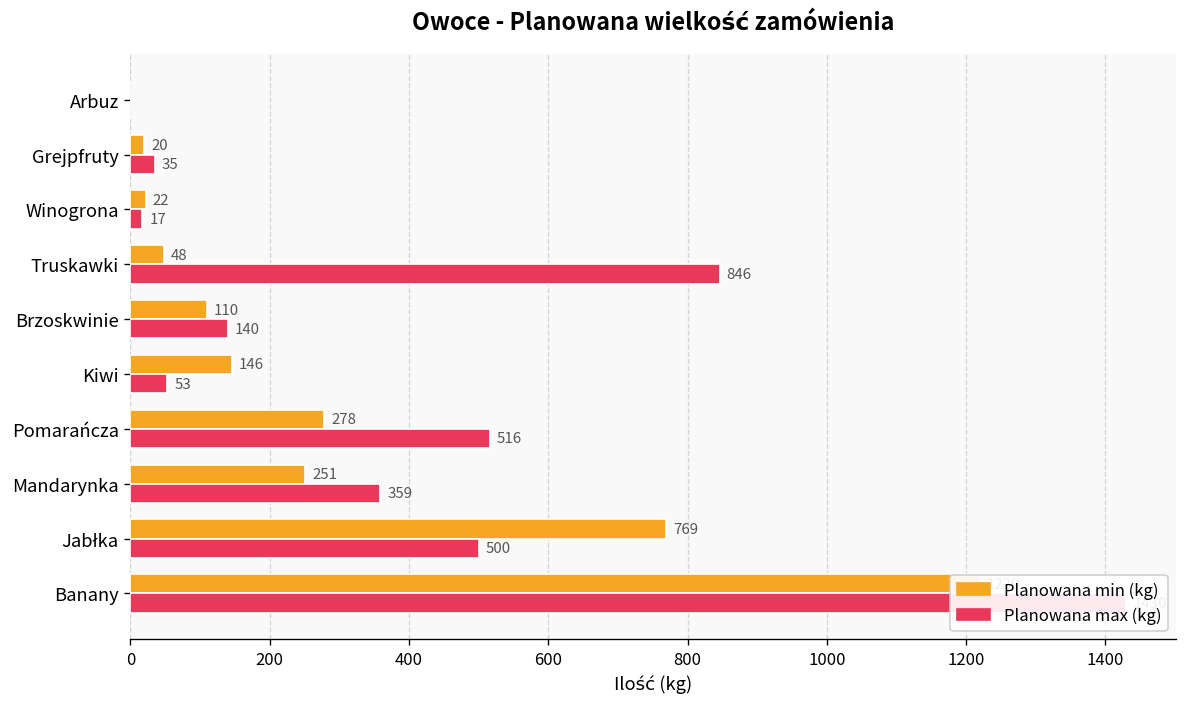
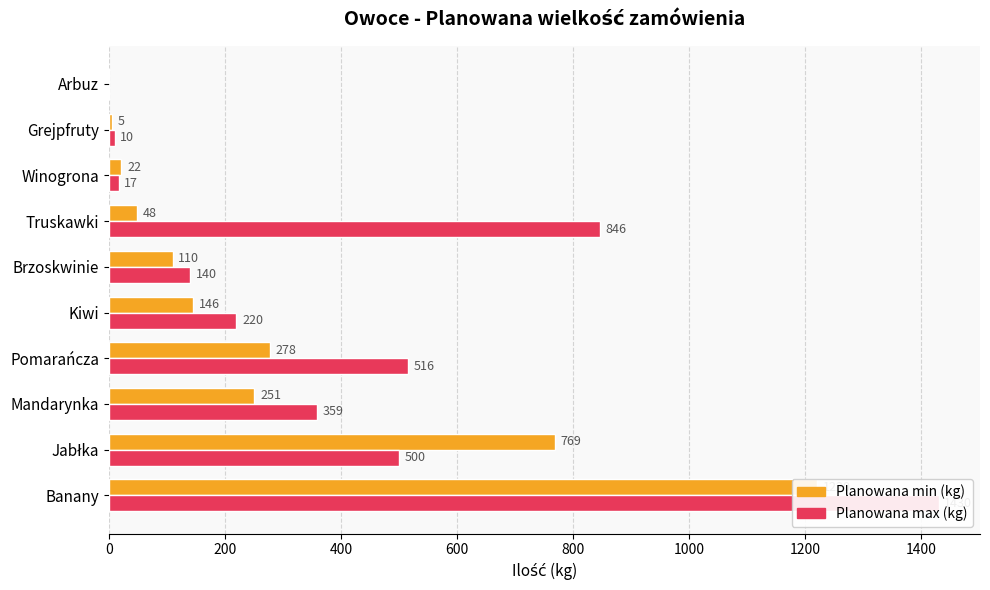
Planowana min (kg), Grejpfruty: 20 -> 5
Planowana max (kg), Grejpfruty: 35 -> 10
Planowana max (kg), Kiwi: 53 -> 220
